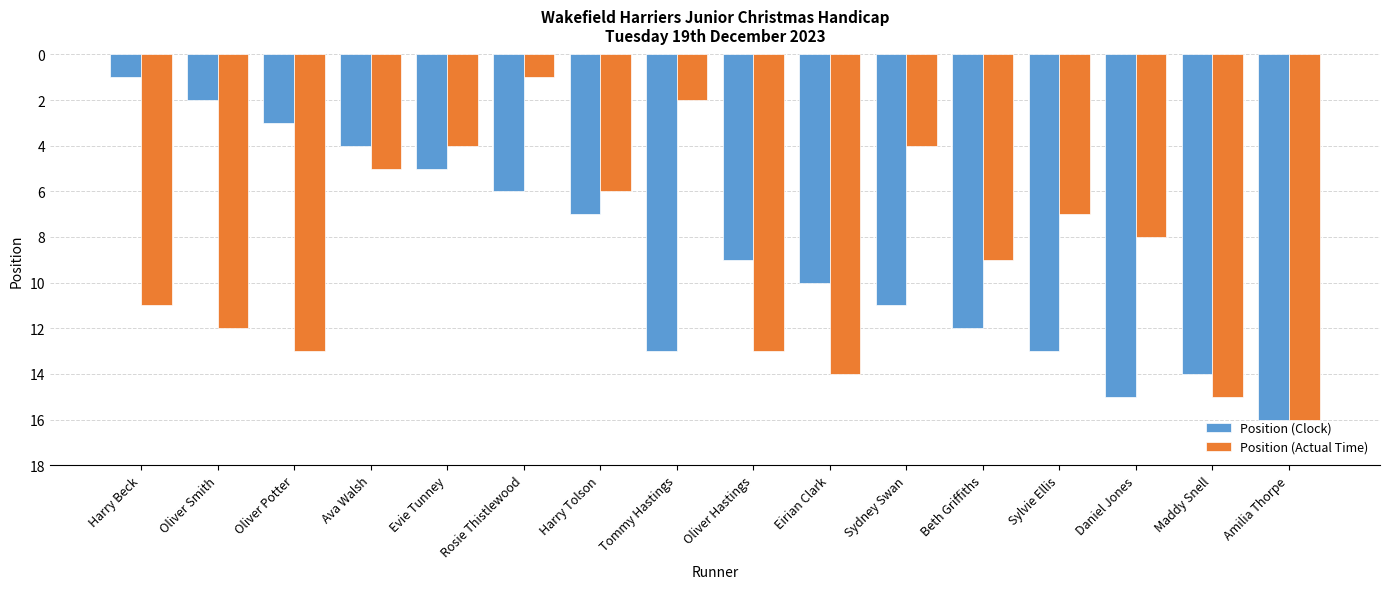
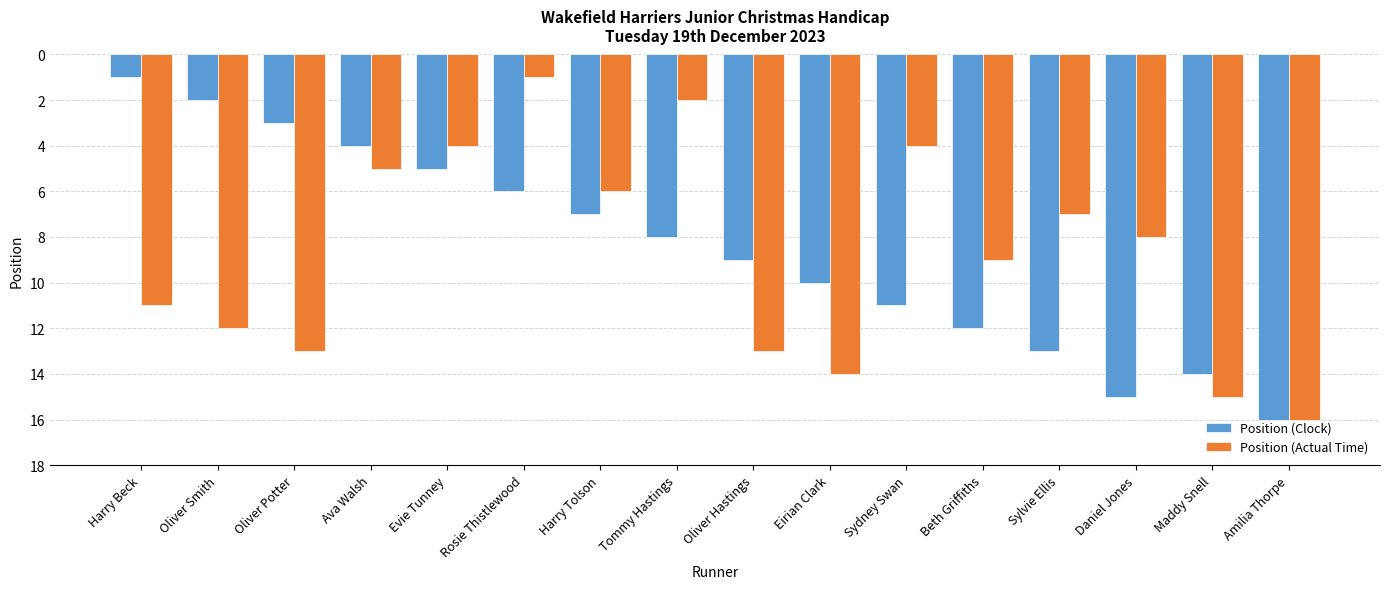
Position (Clock), Tommy Hastings: 13 -> 8
